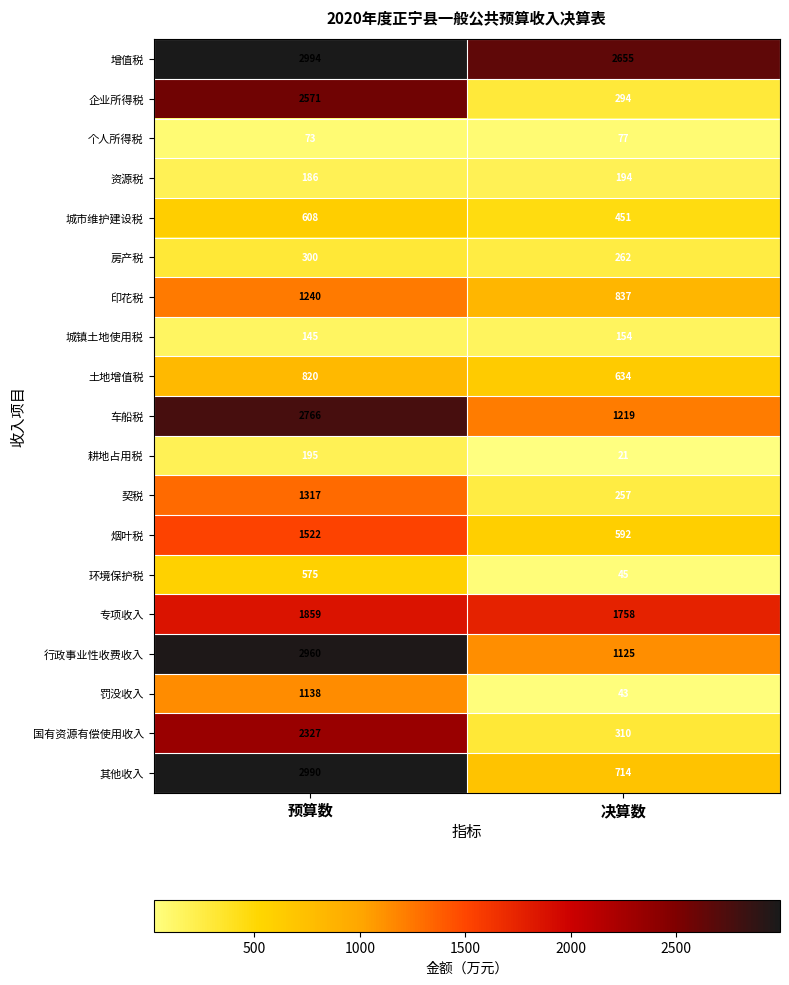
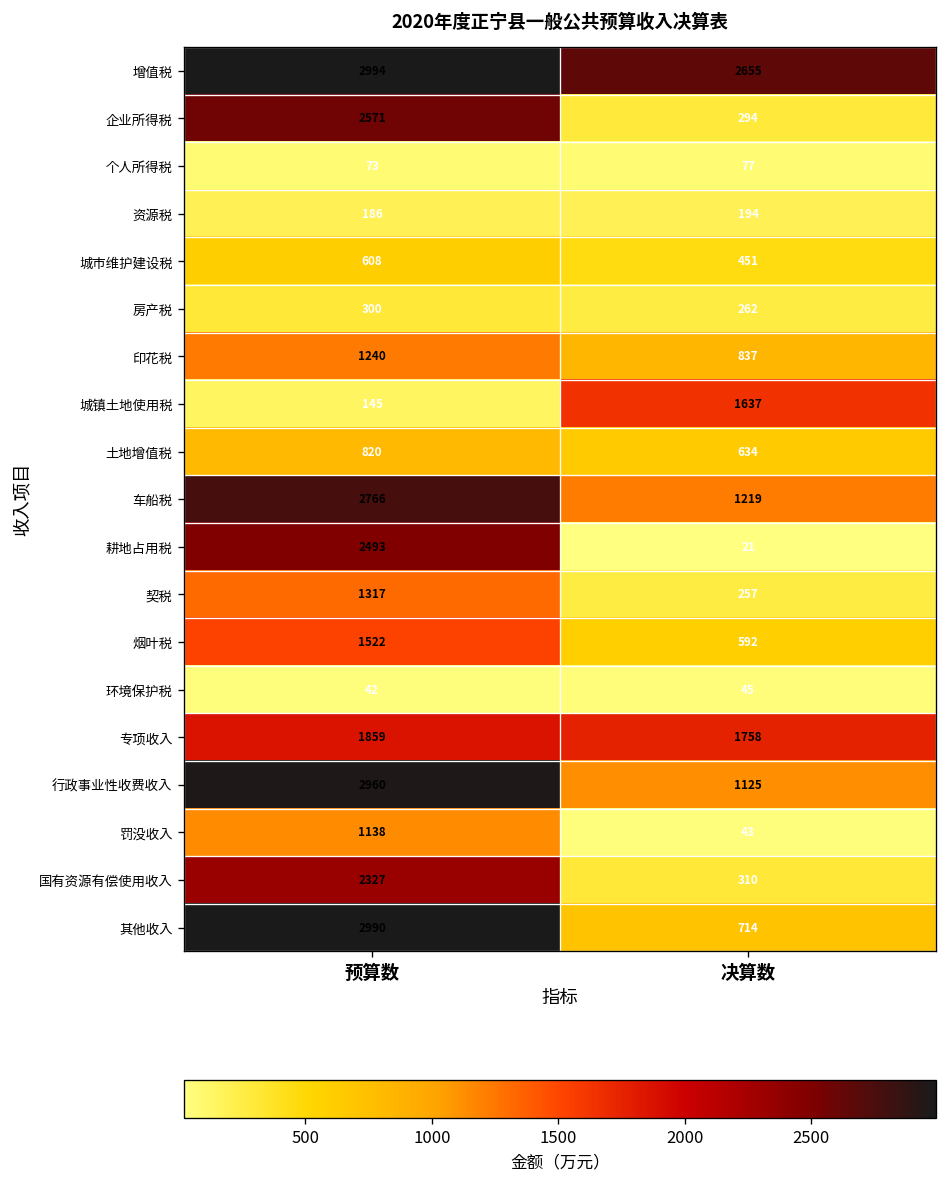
城镇土地使用税, 决算数: 154 -> 1637
耕地占用税, 预算数: 195 -> 2493
环境保护税, 预算数: 575 -> 42
